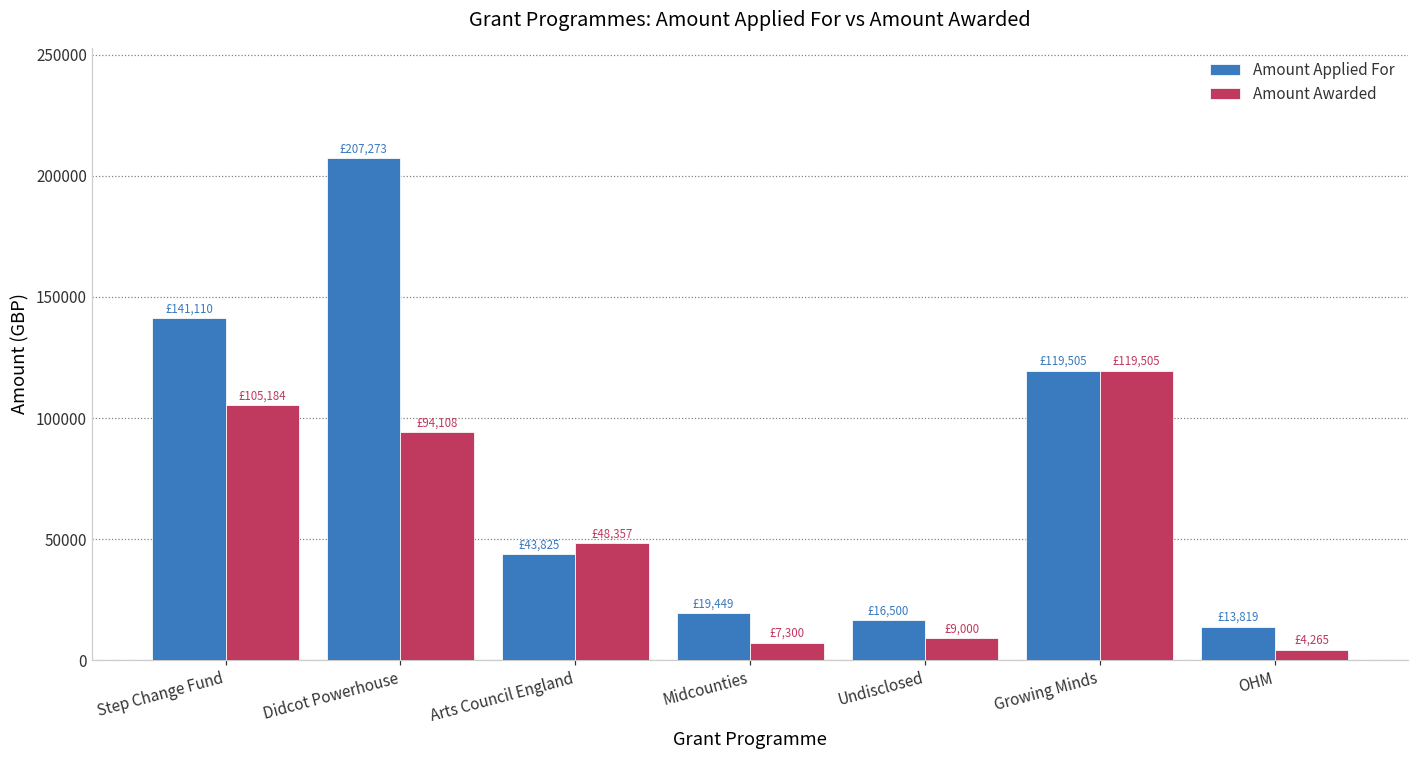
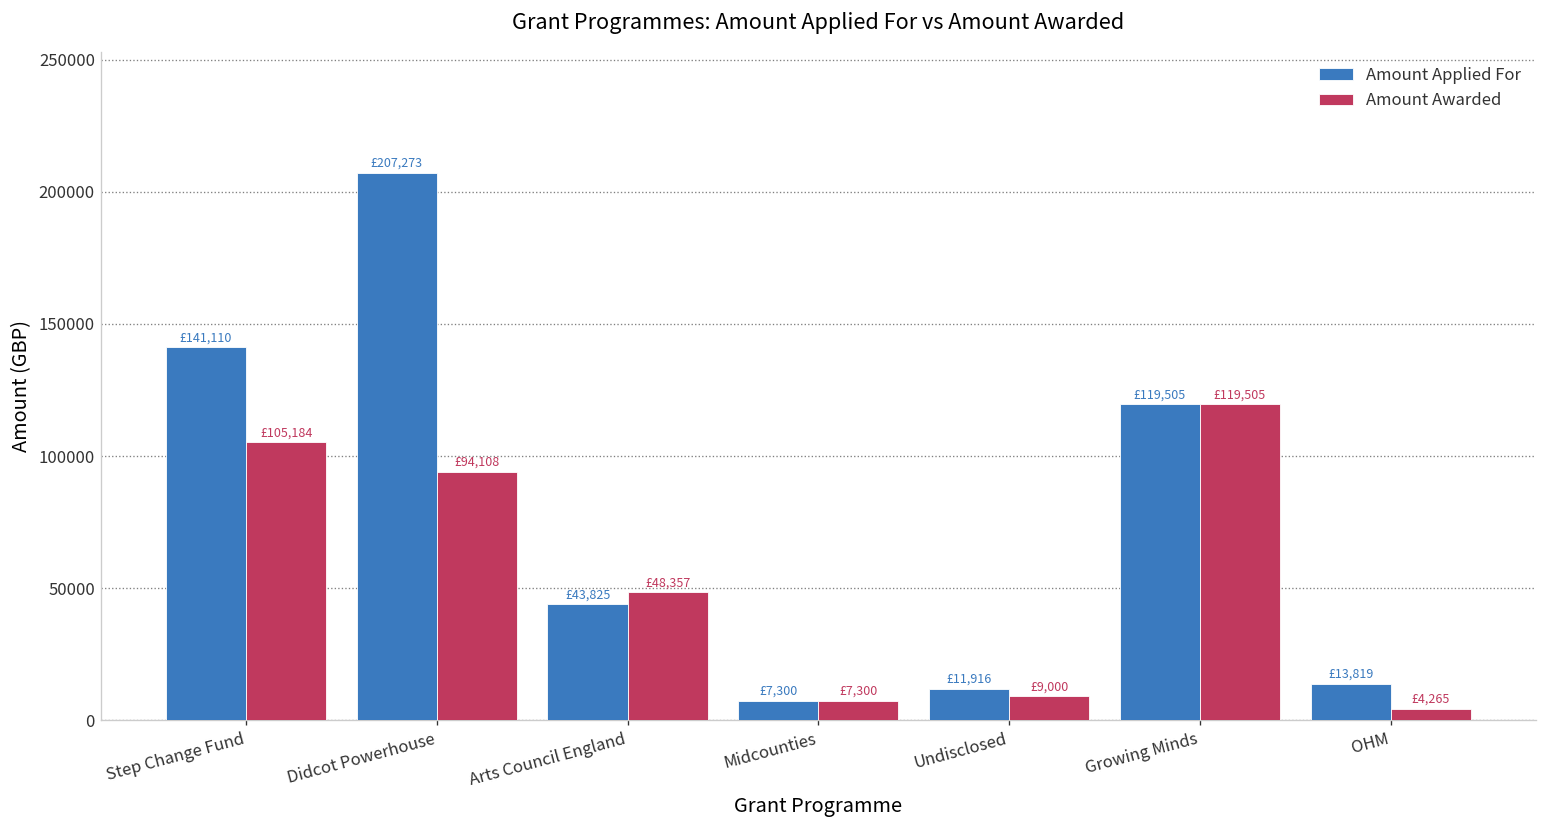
Amount Applied For, Midcounties: £19,449 -> £7,300
Amount Applied For, Undisclosed: £16,500 -> £11,916
